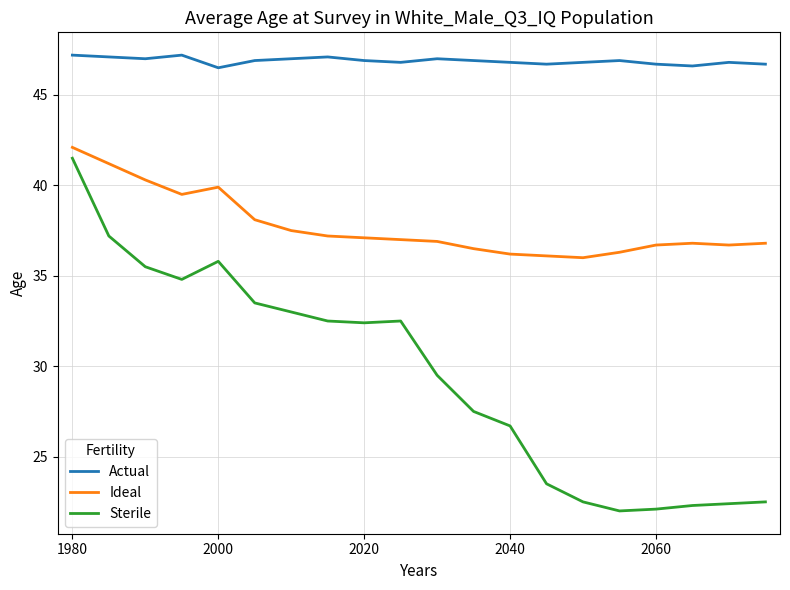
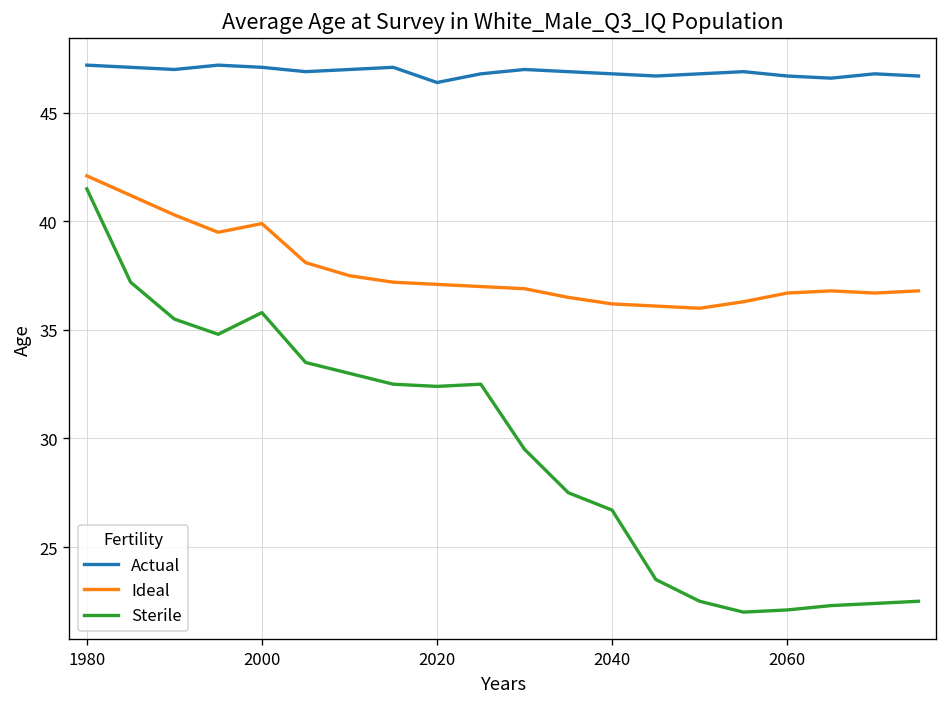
Actual, 2000: 46.5 -> 47.1
Actual, 2020: 46.9 -> 46.4
